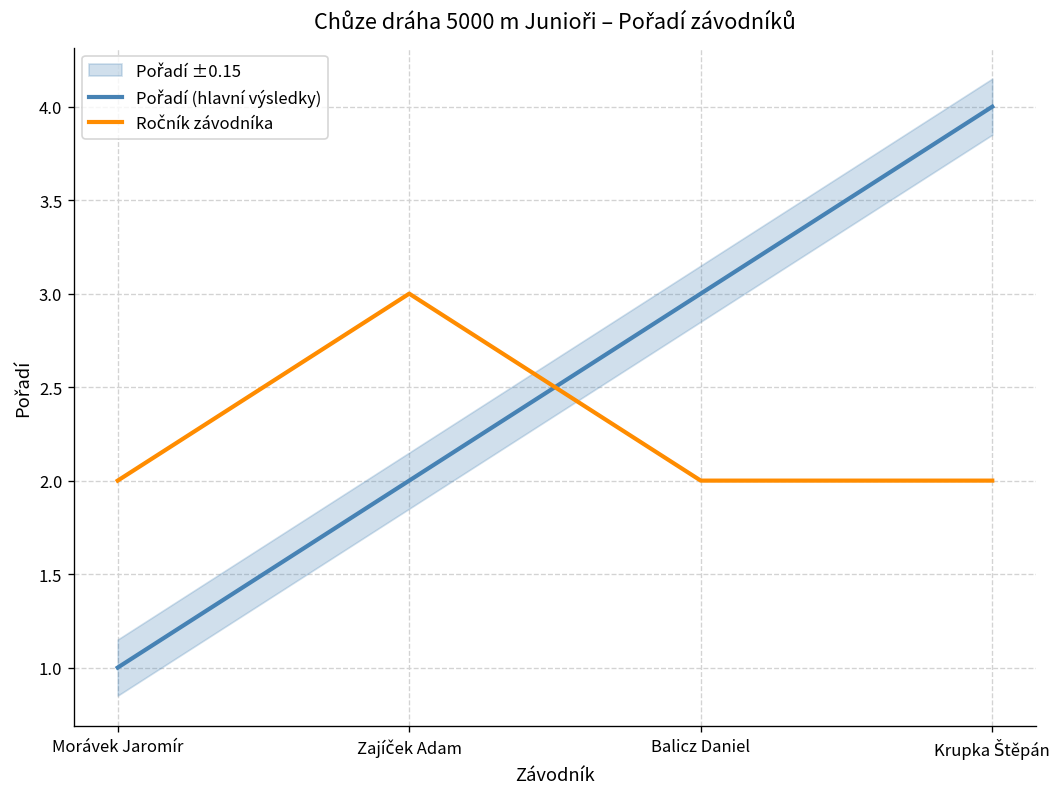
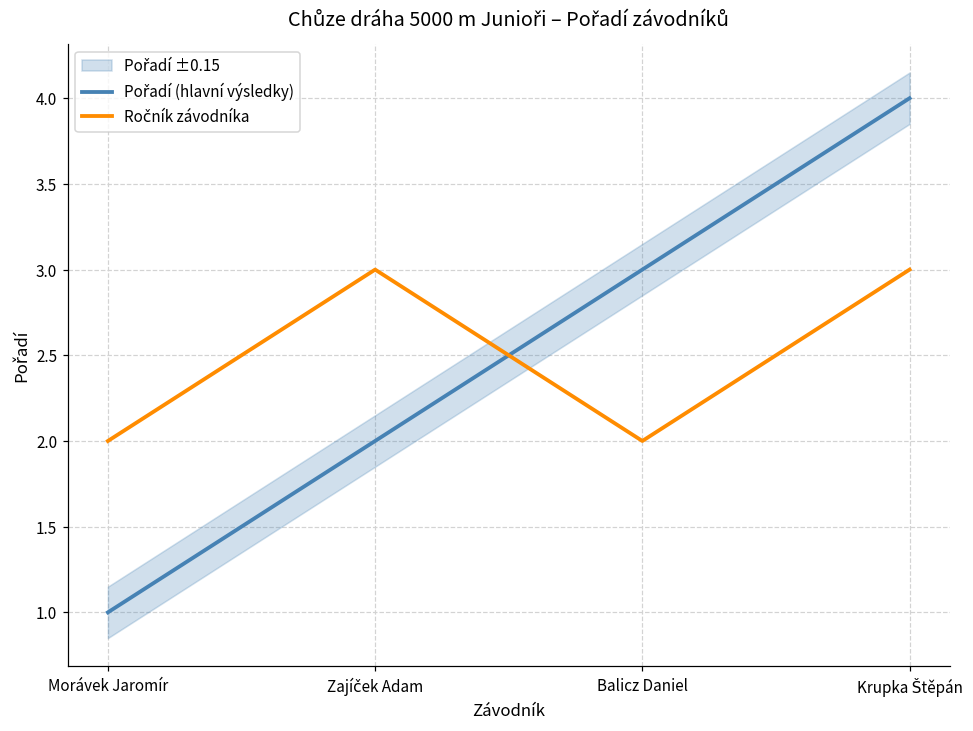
Ročník závodníka, Krupka Štěpán: 2 -> 3
